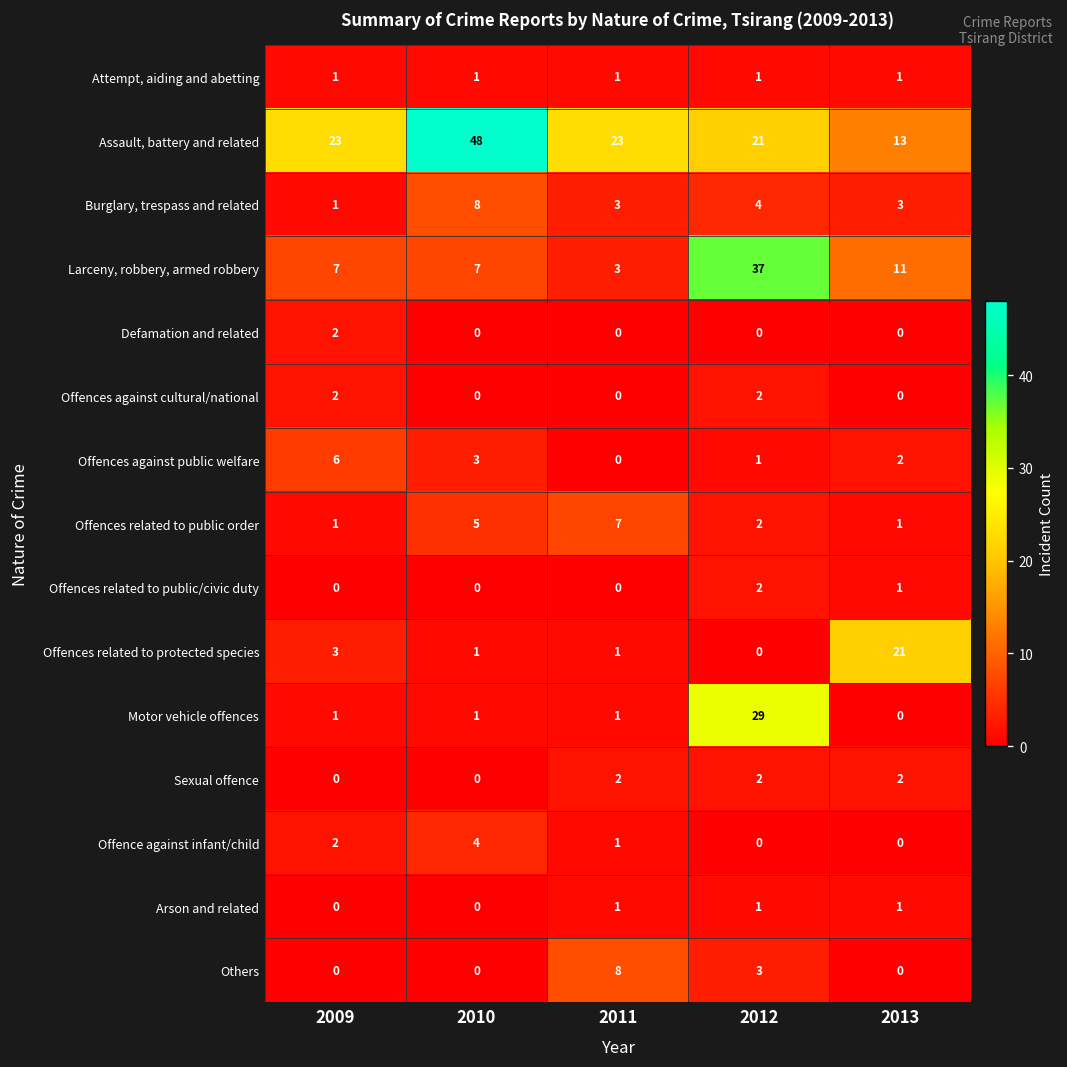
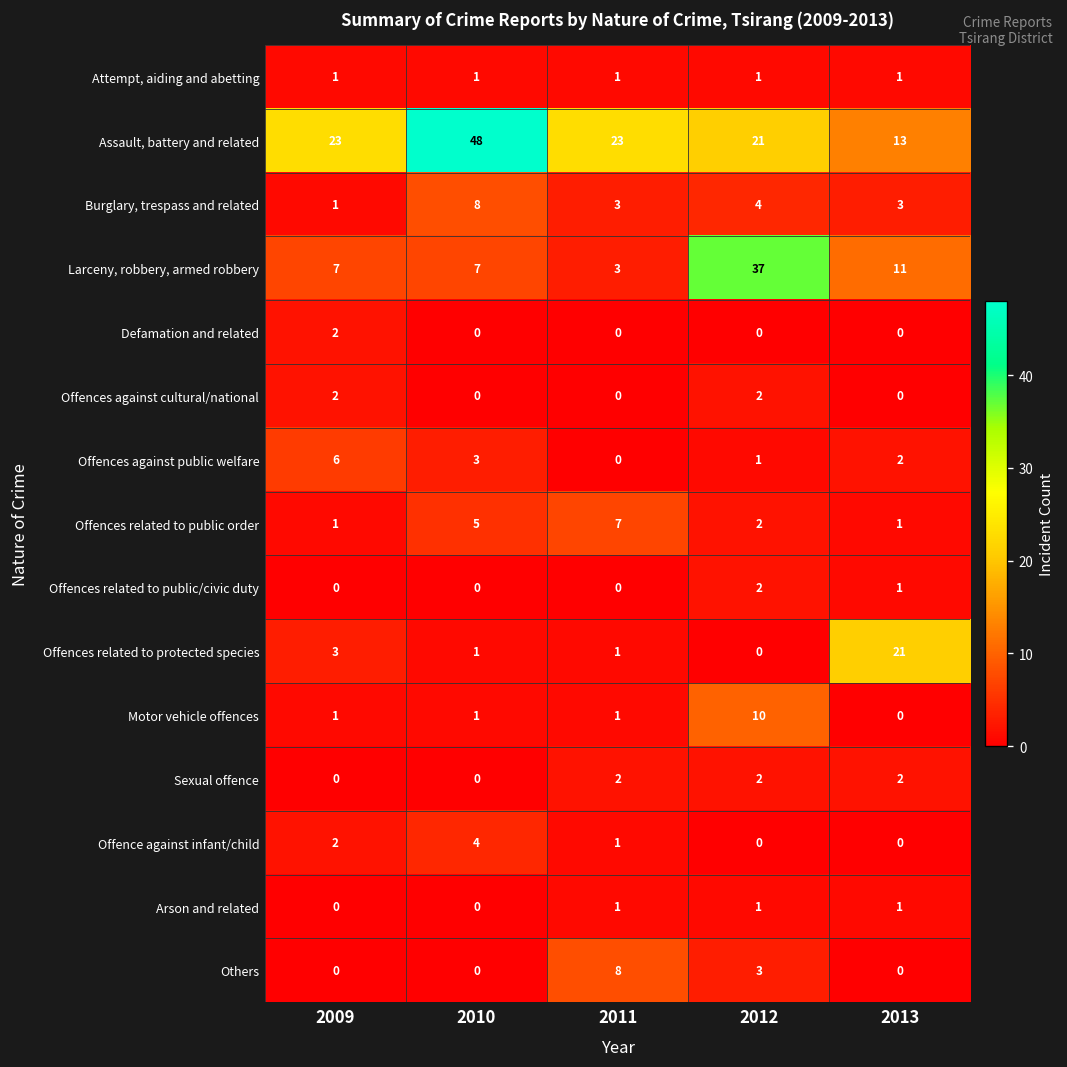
Motor vehicle offences, 2012: 29 -> 10
